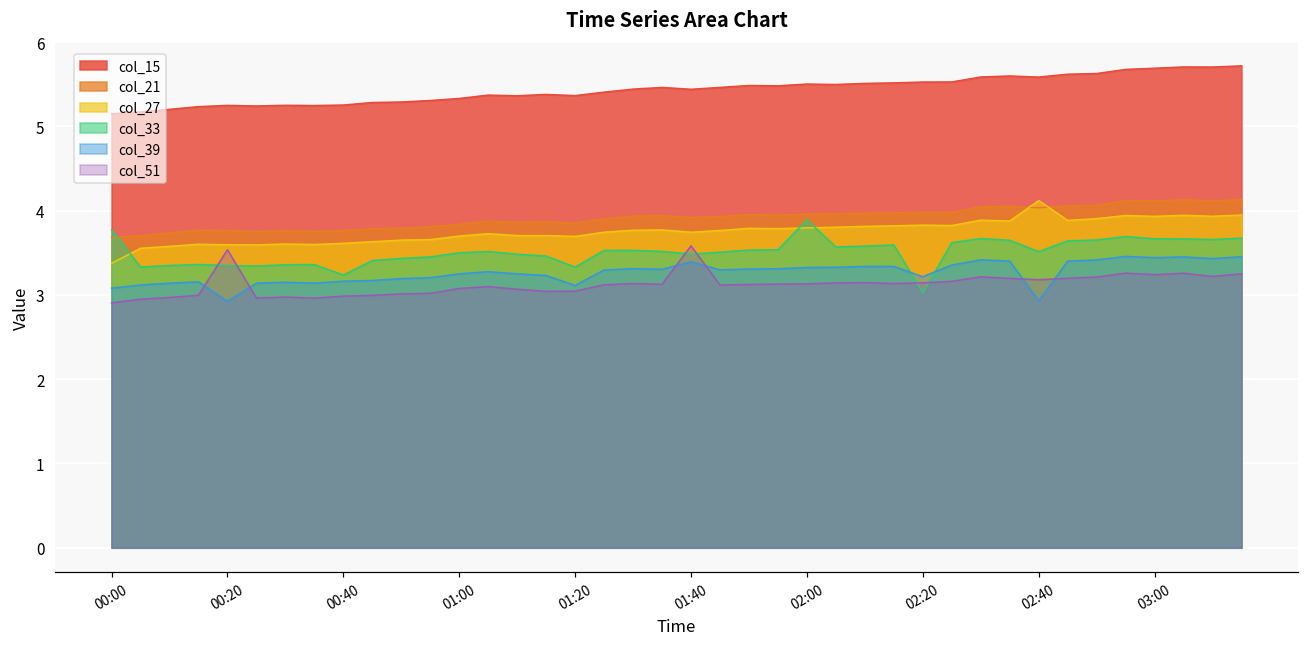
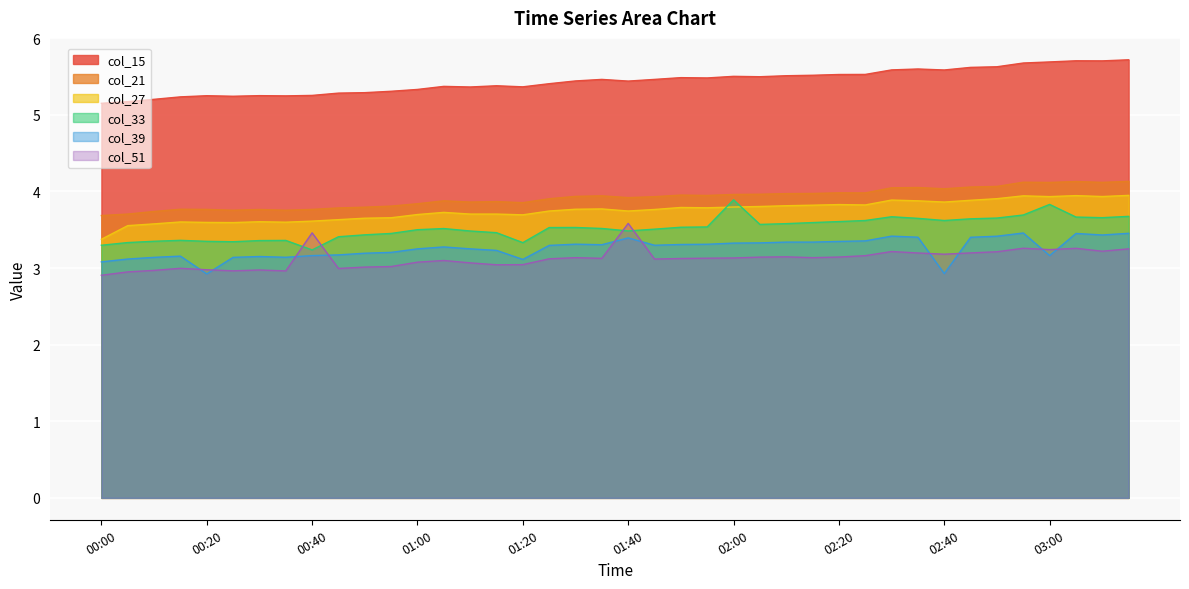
col_33, 00:00: 3.8 -> 3.3
col_51, 00:20: 3.5 -> 3.0
col_51, 00:40: 3.0 -> 3.5
col_33, 02:20: 3.0 -> 3.6
col_39, 02:20: 3.2 -> 3.3
col_27, 02:40: 4.1 -> 3.9
col_33, 02:40: 3.5 -> 3.6
col_33, 03:00: 3.7 -> 3.8
col_39, 03:00: 3.4 -> 3.2
